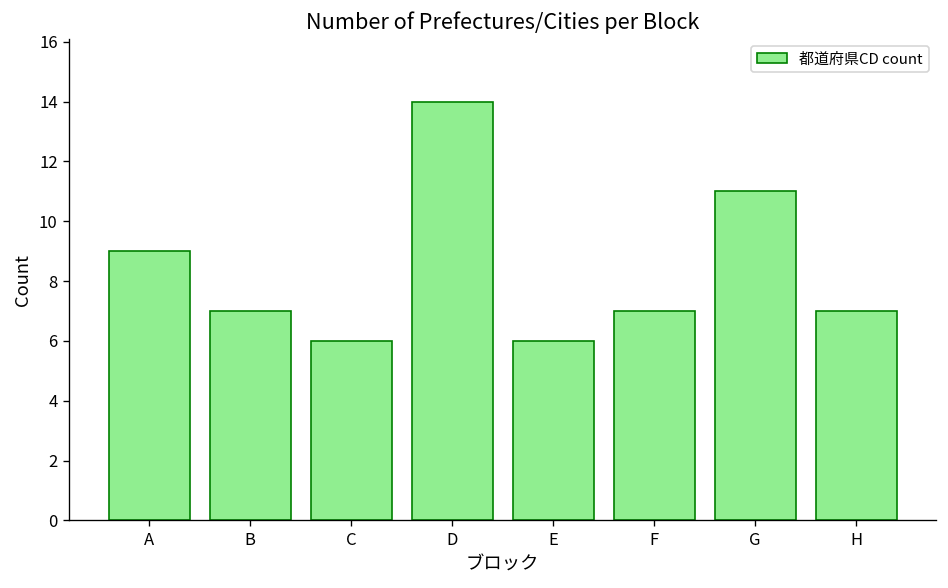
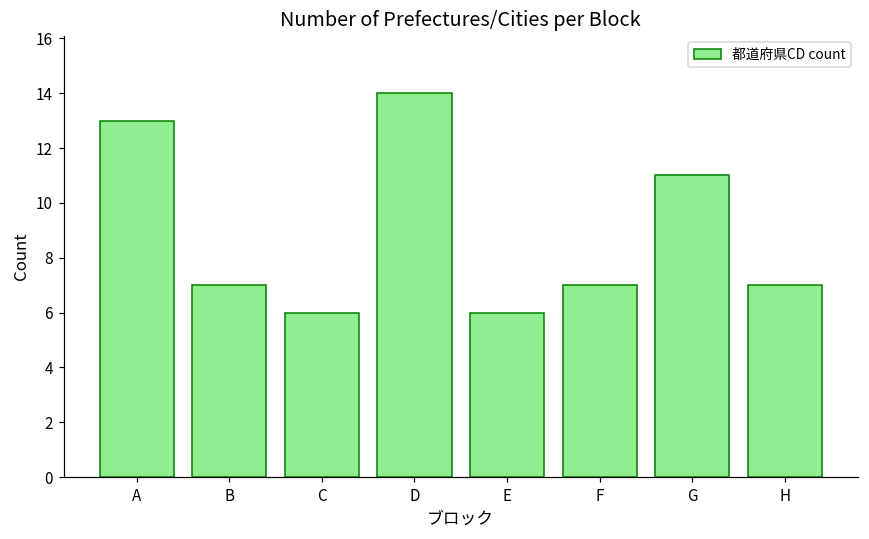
A: 9 -> 13
